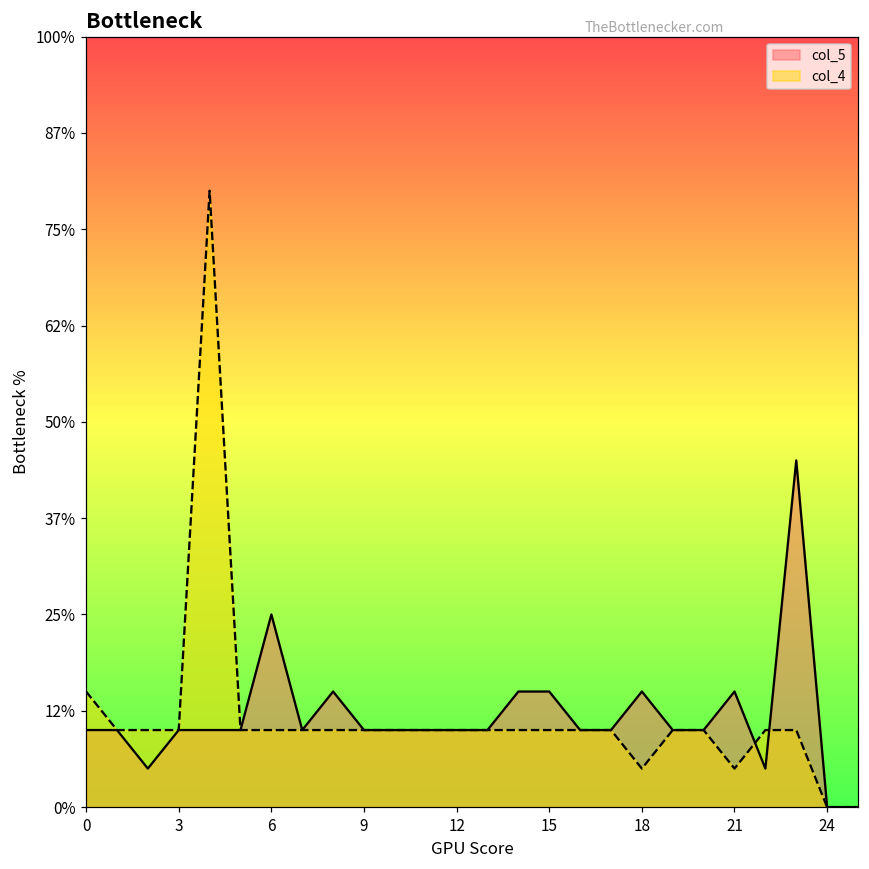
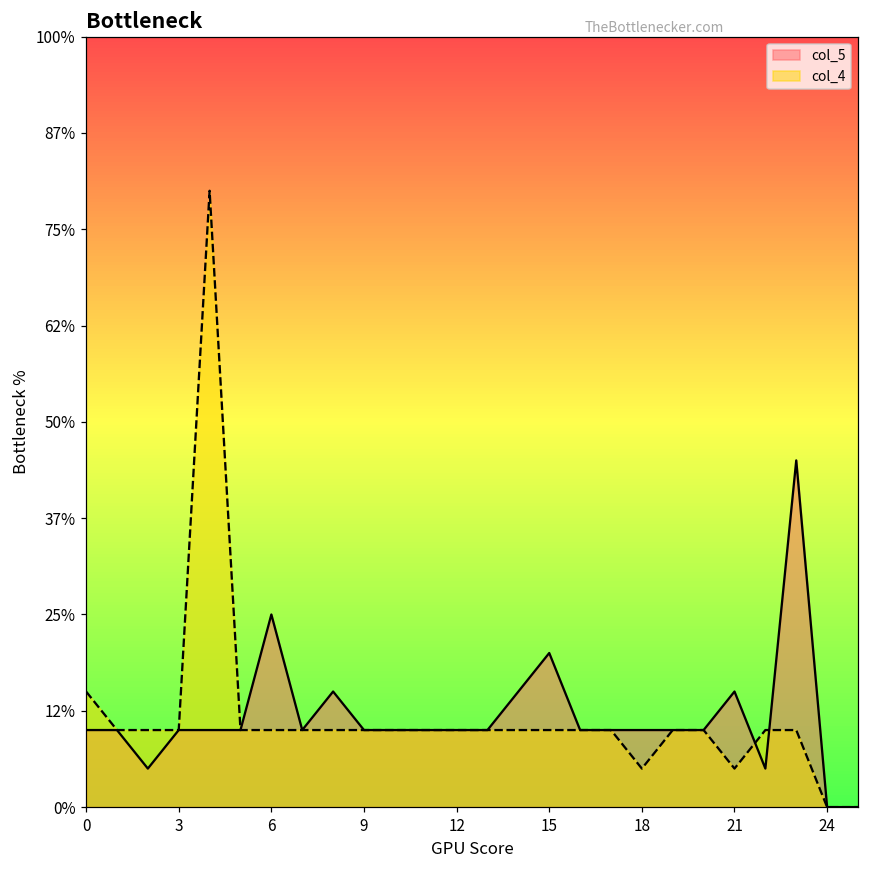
col_5, 15: 15% -> 20%
col_5, 18: 15% -> 10%
